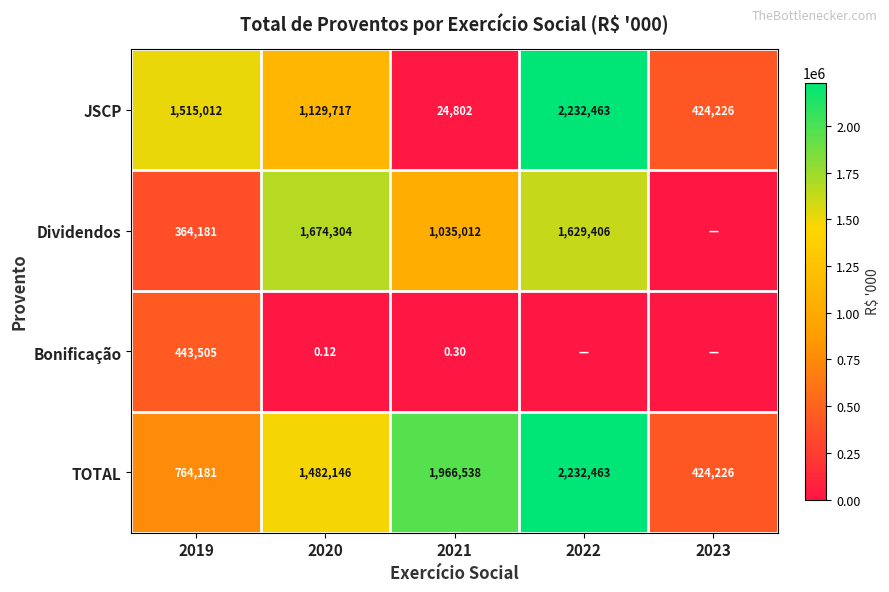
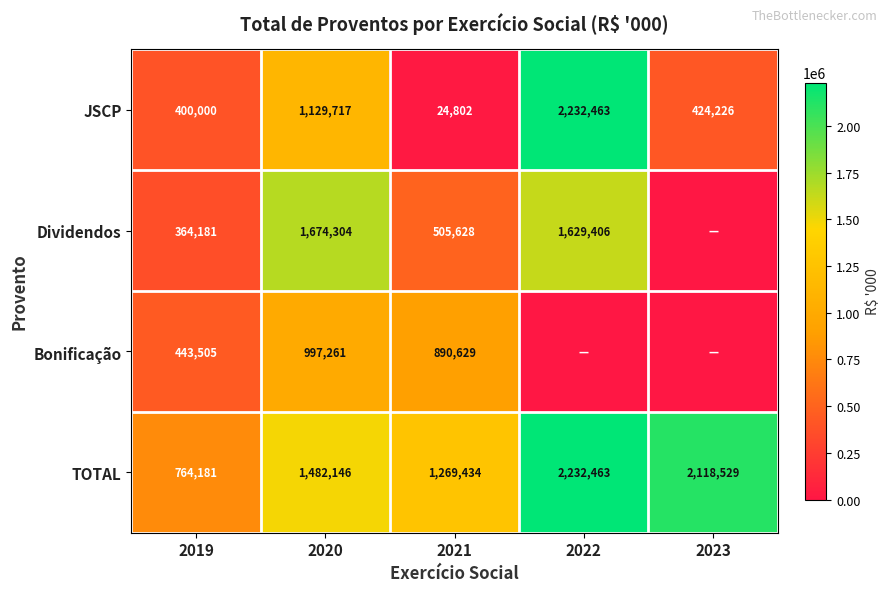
JSCP, 2019: 1,515,012 -> 400,000
Dividendos, 2021: 1,035,012 -> 505,628
Bonificação, 2020: 0.12 -> 997,261
Bonificação, 2021: 0.30 -> 890,629
TOTAL, 2021: 1,966,538 -> 1,269,434
TOTAL, 2023: 424,226 -> 2,118,529
